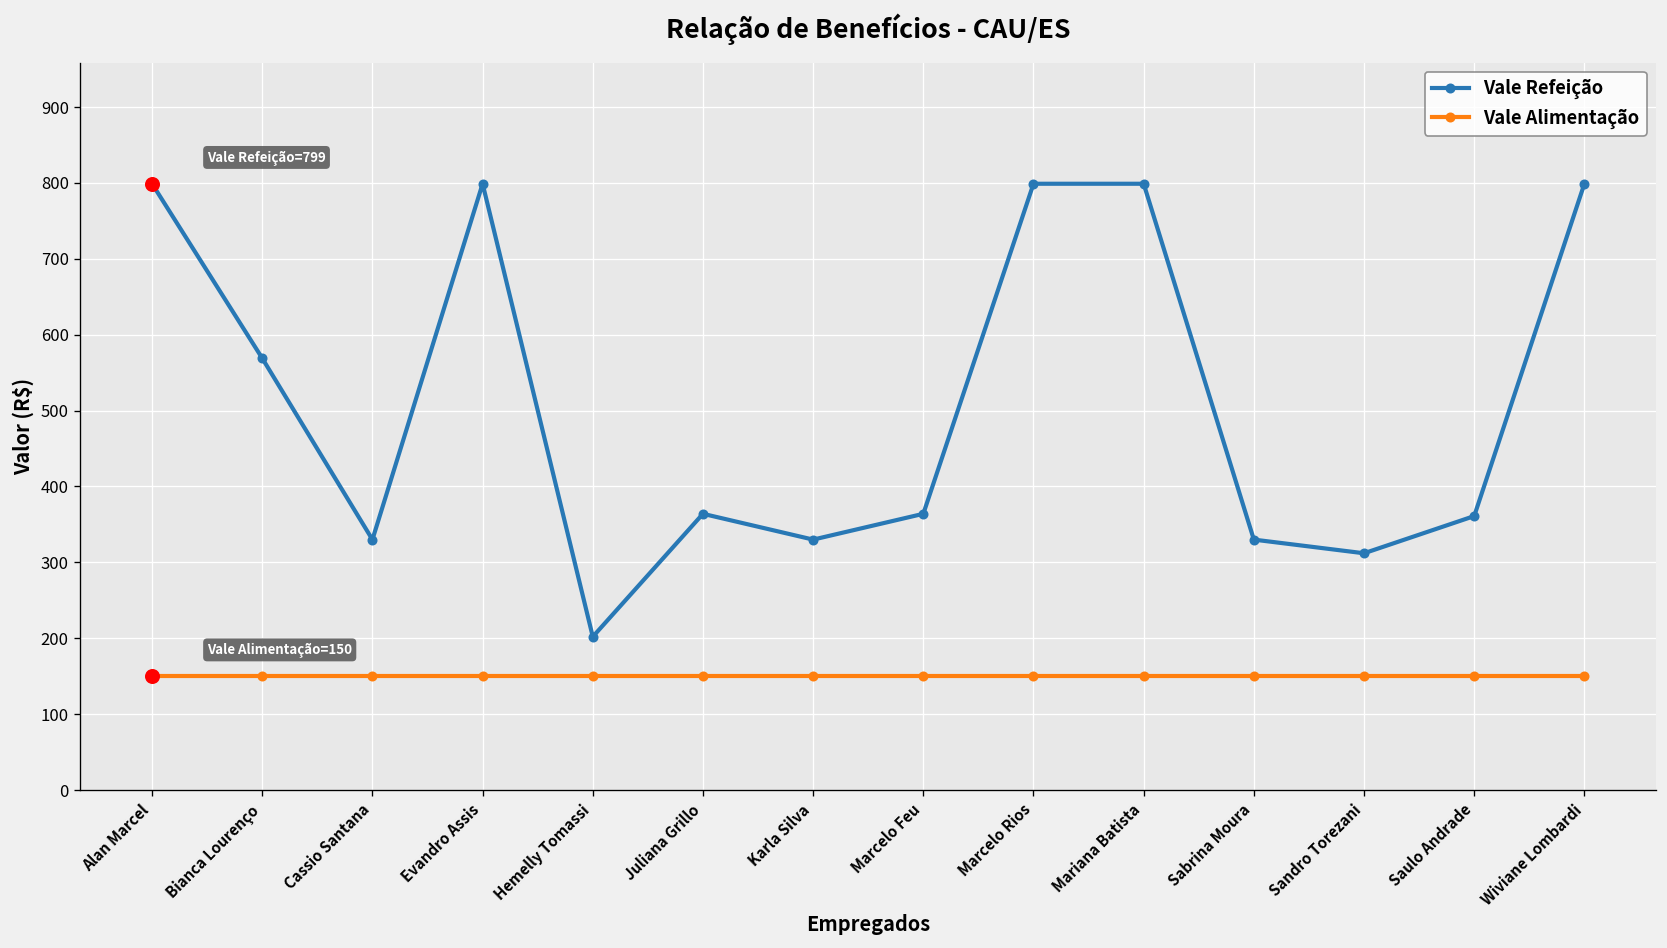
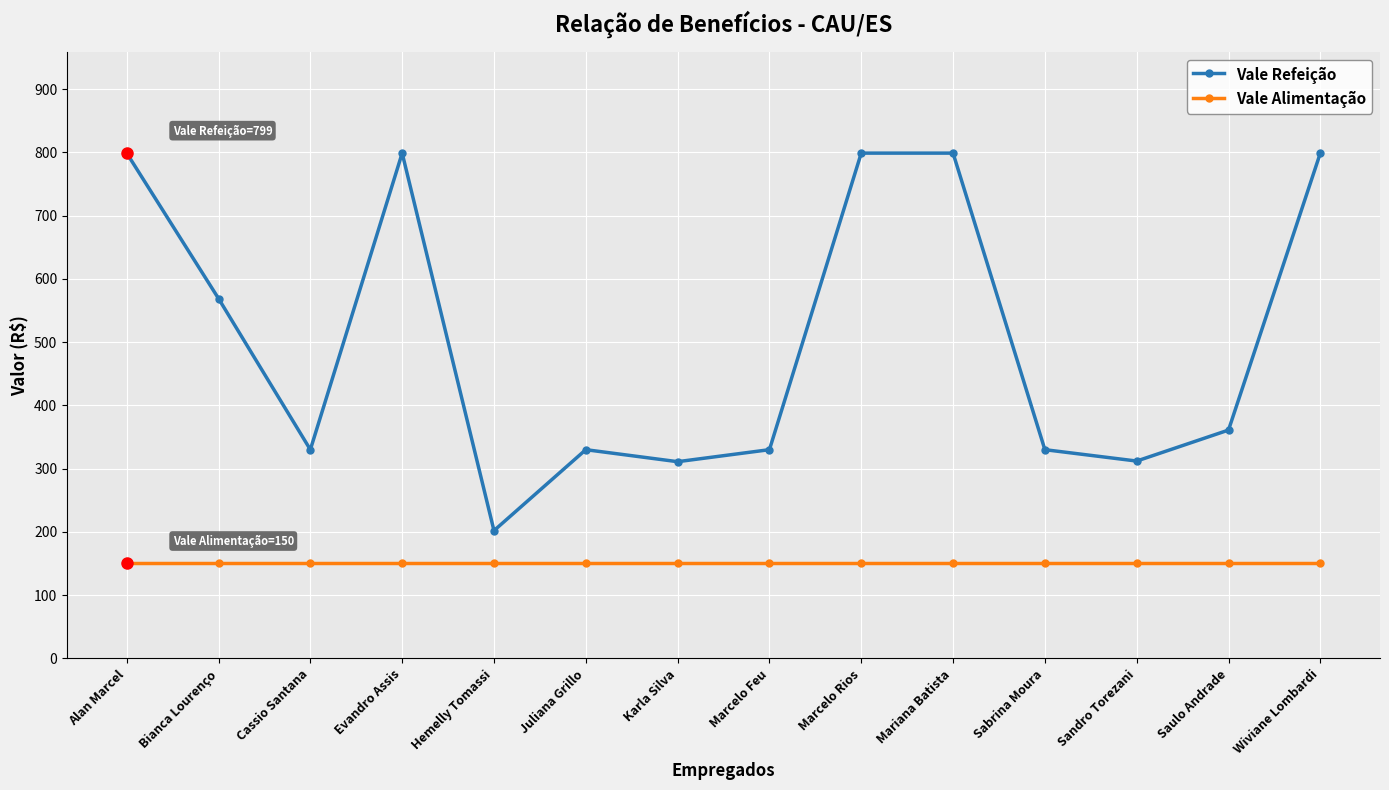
Vale Refeição, Juliana Grillo: 360 -> 330
Vale Refeição, Karla Silva: 330 -> 310
Vale Refeição, Marcelo Feu: 360 -> 330
